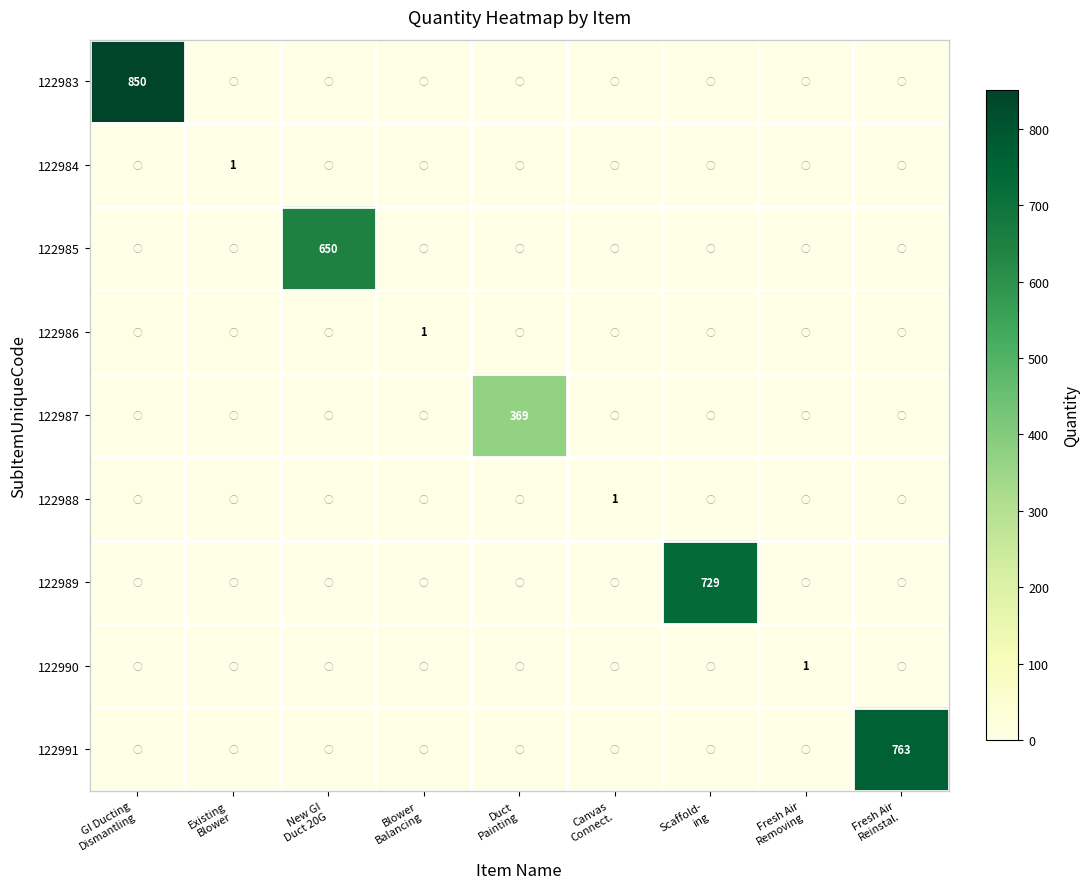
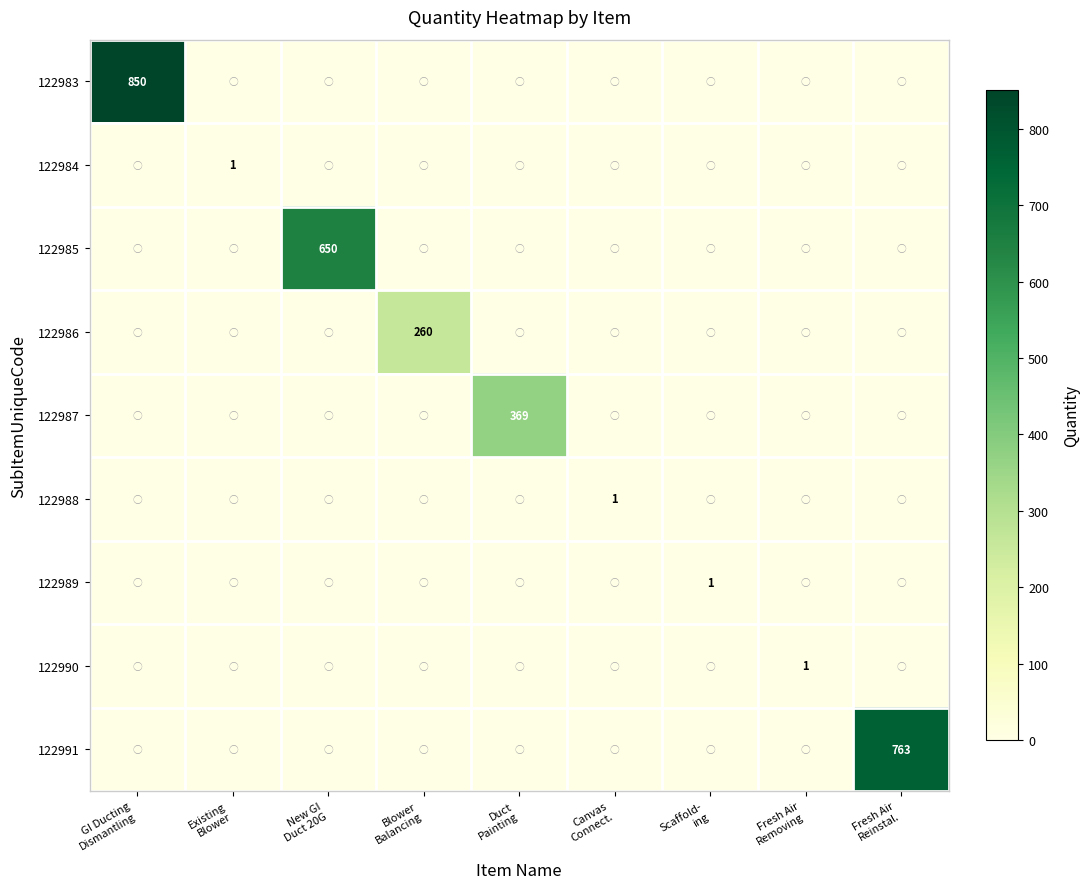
122986, Blower Balancing: 1 -> 260
122989, Scaffold- ing: 729 -> 1
